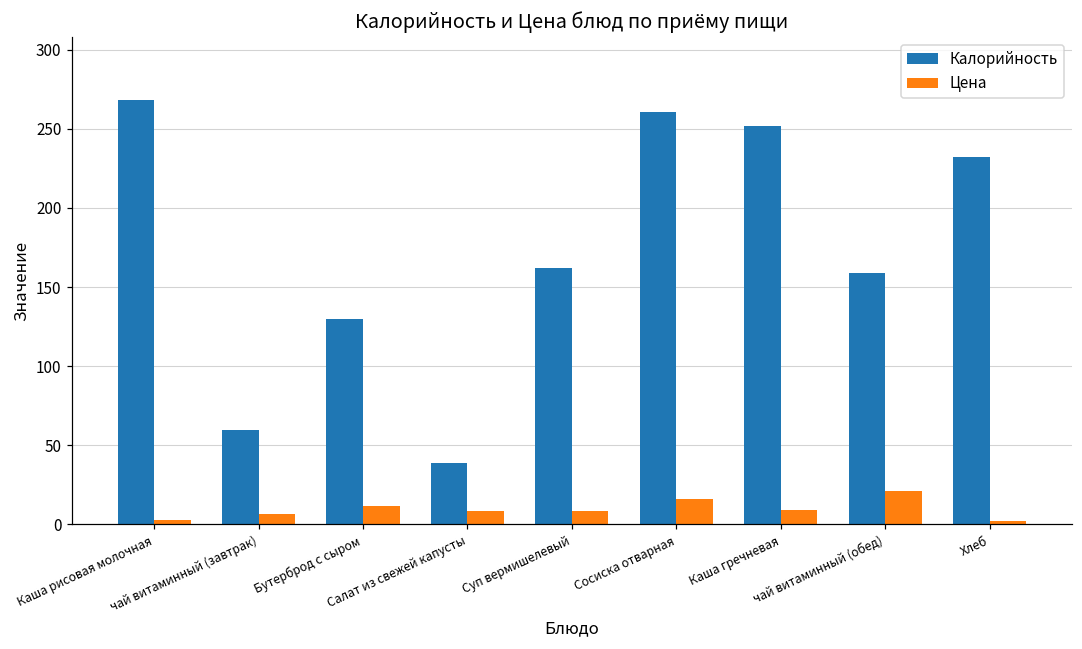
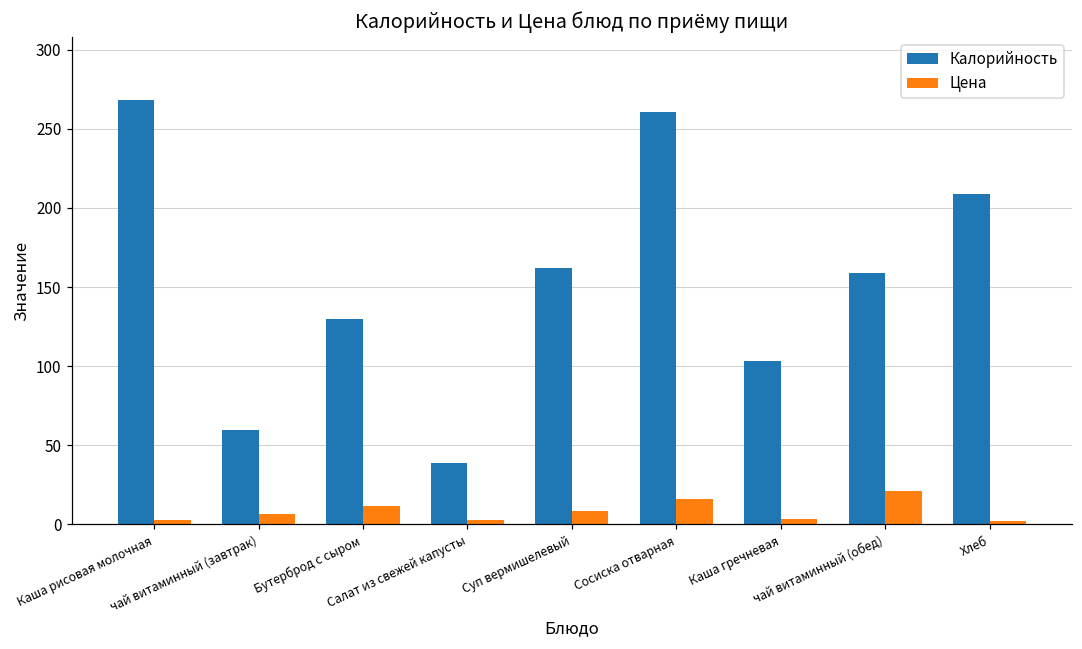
Цена, Салат из свежей капусты: 9 -> 3
Калорийность, Каша гречневая: 252 -> 103
Цена, Каша гречневая: 9 -> 3
Калорийность, Хлеб: 232 -> 209
